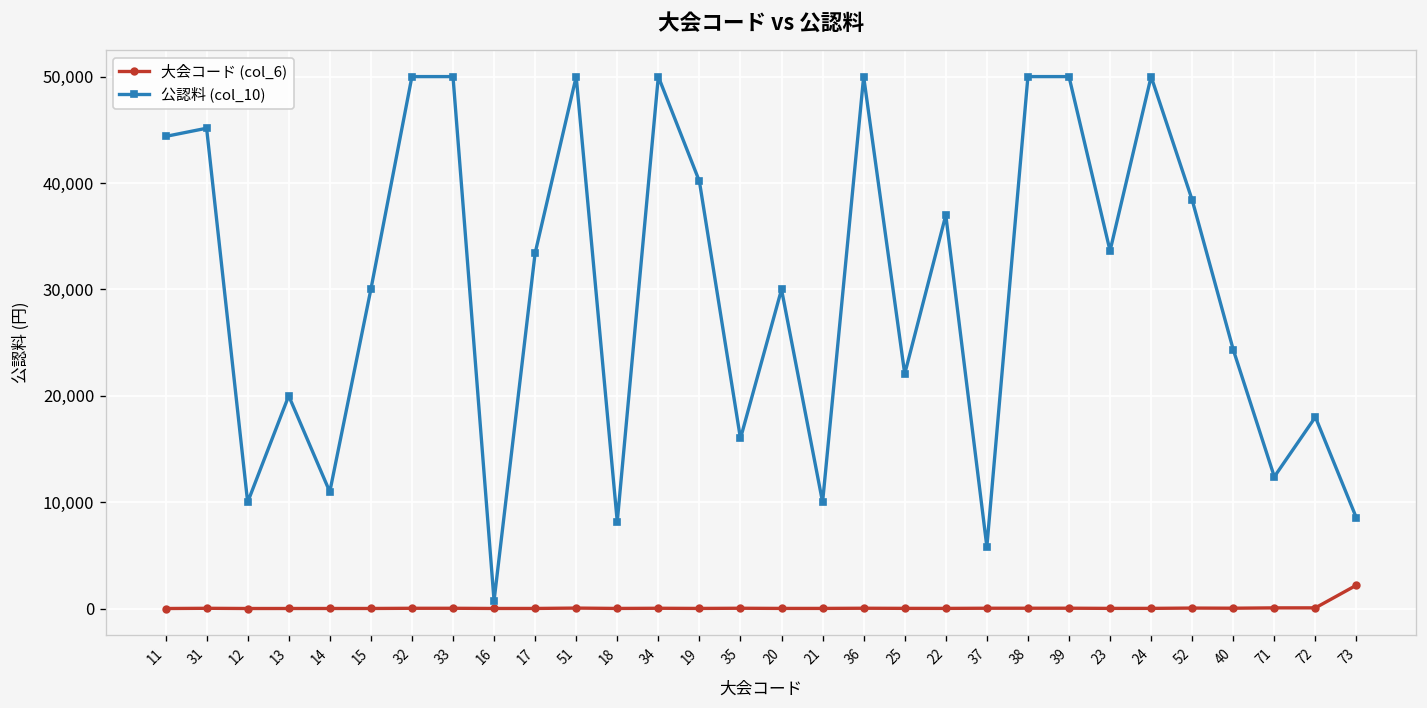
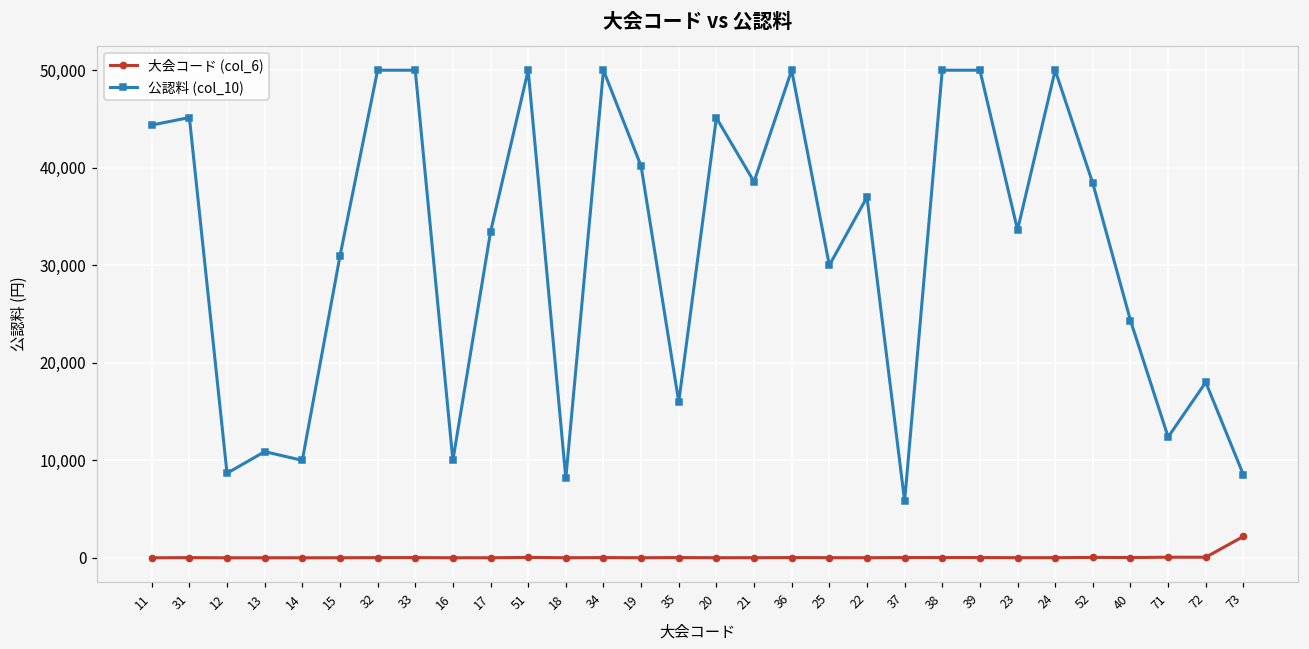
公認料 (col_10), 12: 10,000 -> 9,000
公認料 (col_10), 13: 20,000 -> 11,000
公認料 (col_10), 14: 11,000 -> 10,000
公認料 (col_10), 15: 30,000 -> 31,000
公認料 (col_10), 16: 1,000 -> 10,000
公認料 (col_10), 20: 30,000 -> 45,000
公認料 (col_10), 21: 10,000 -> 39,000
公認料 (col_10), 25: 22,000 -> 30,000
